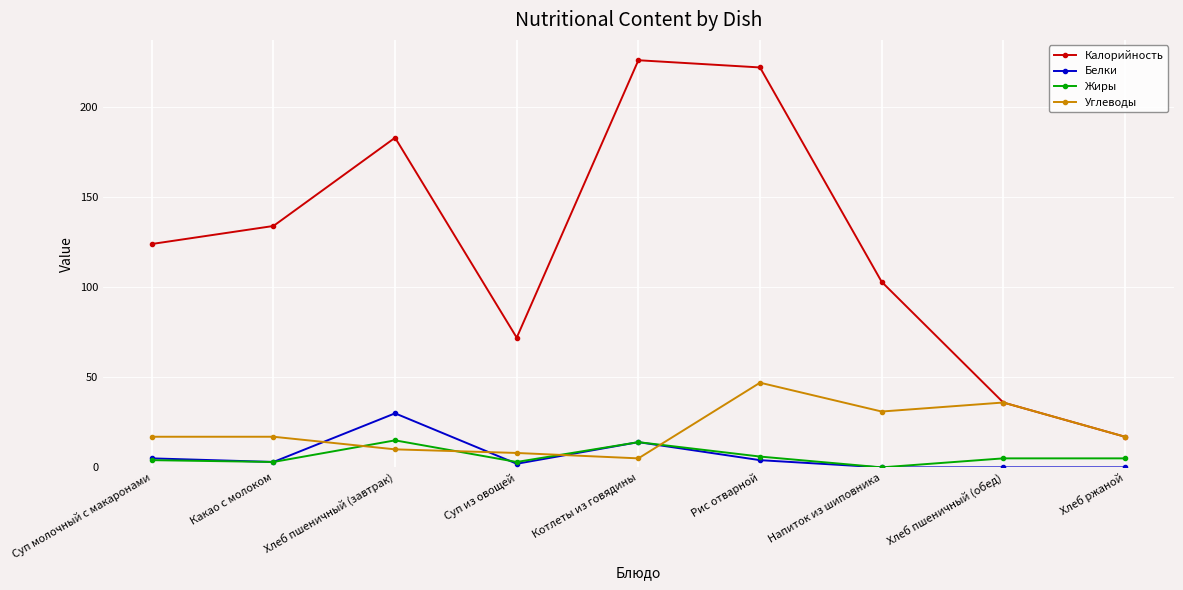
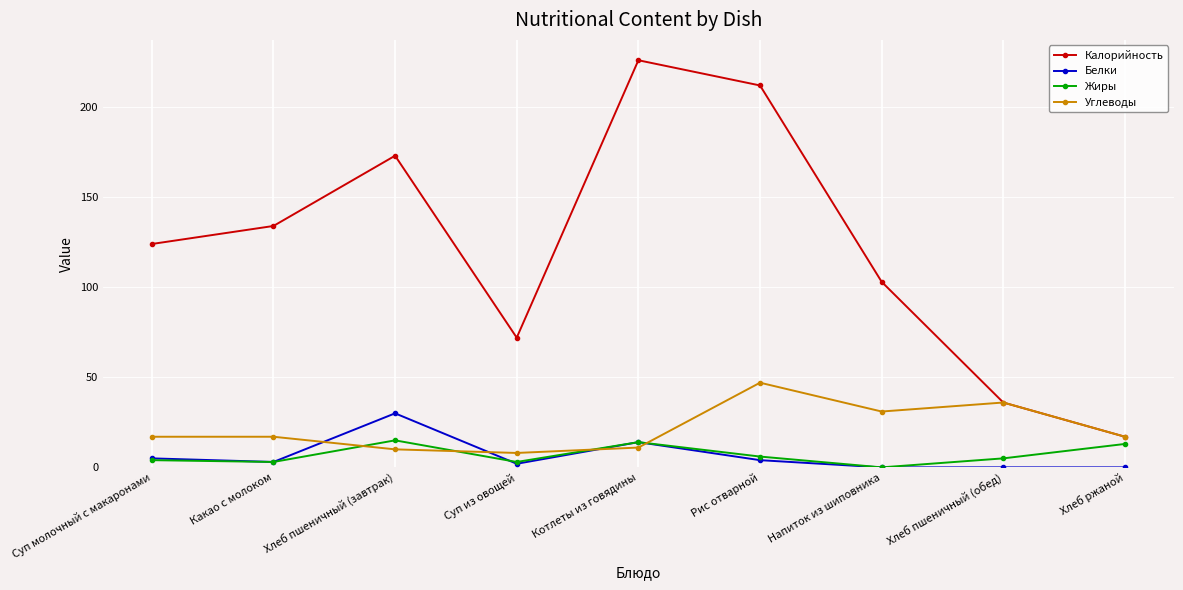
Калорийность, Хлеб пшеничный (завтрак): 183 -> 173
Углеводы, Котлеты из говядины: 5 -> 11
Калорийность, Рис отварной: 222 -> 212
Жиры, Хлеб ржаной: 5 -> 13
